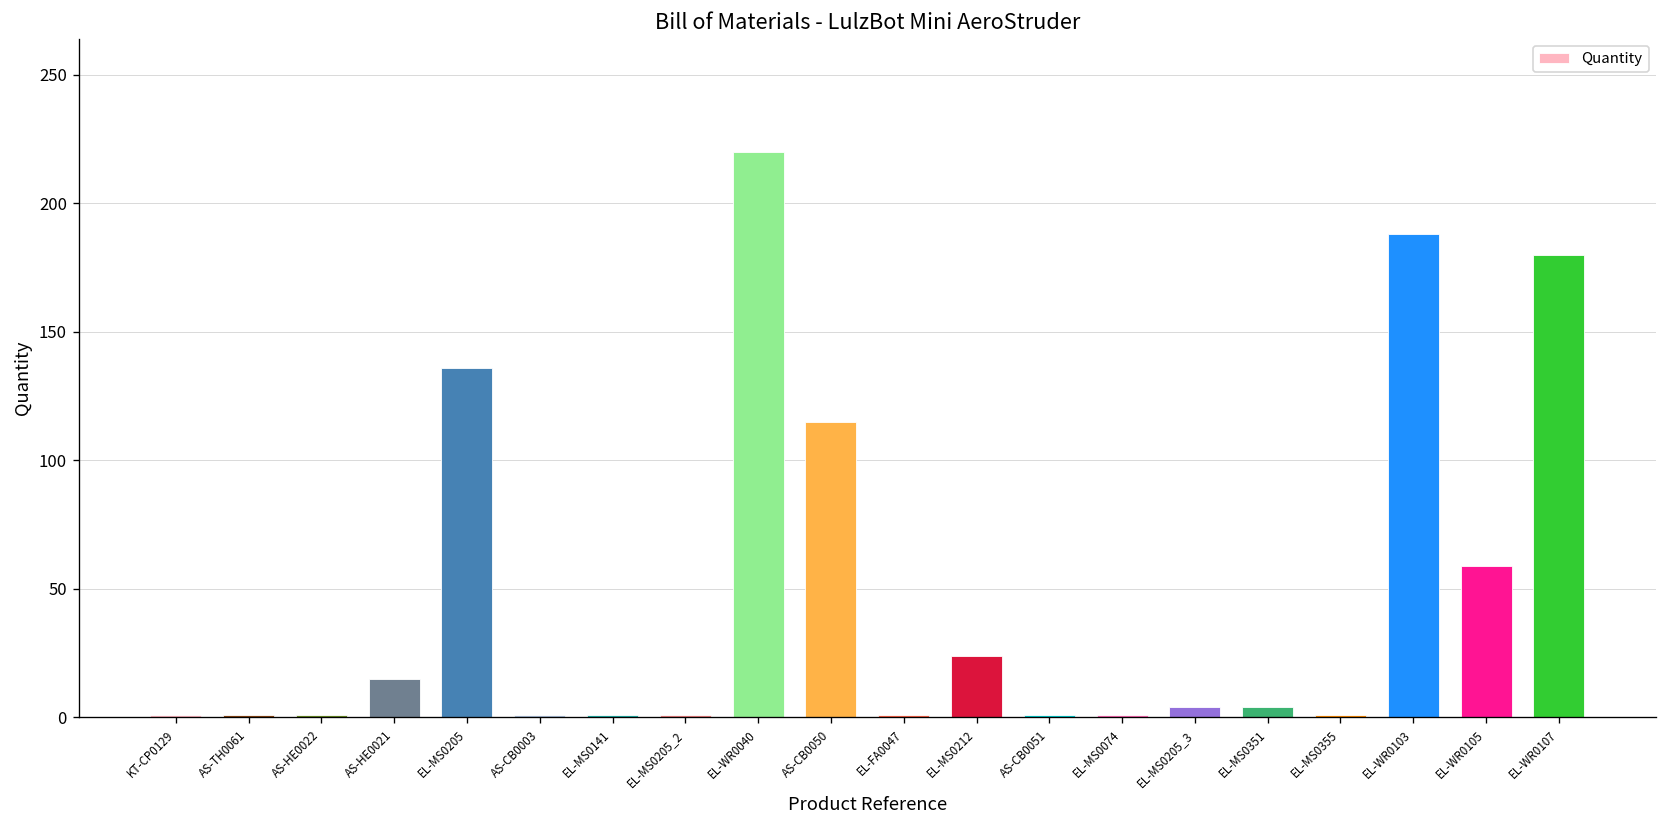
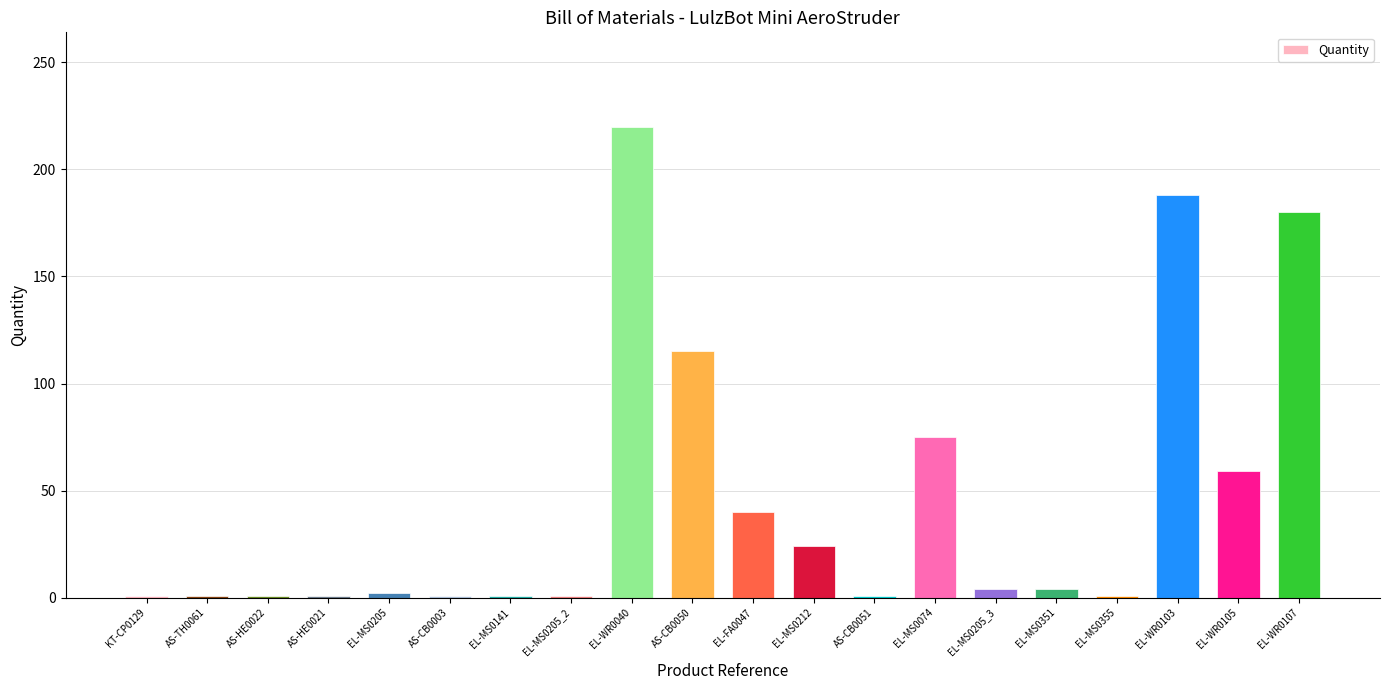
AS-HE0021: 15 -> 1
EL-MS0205: 136 -> 2
EL-FA0047: 1 -> 40
EL-MS0074: 1 -> 75
